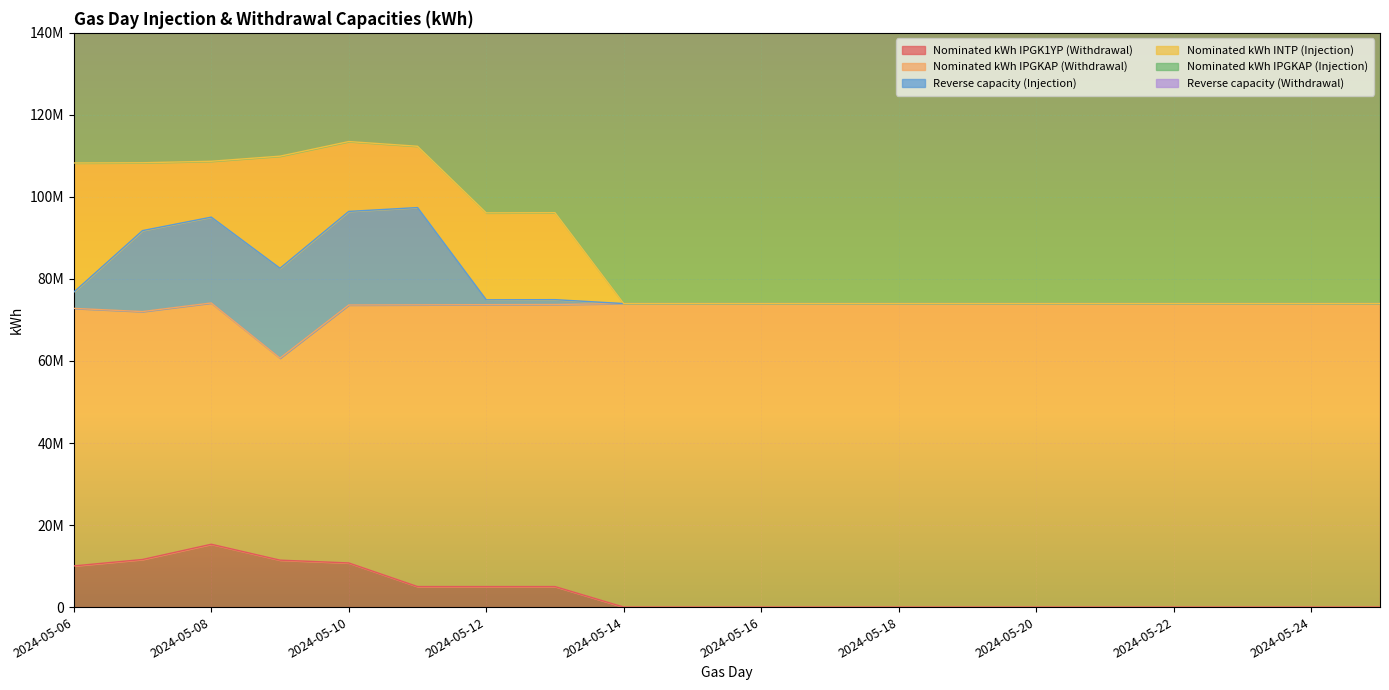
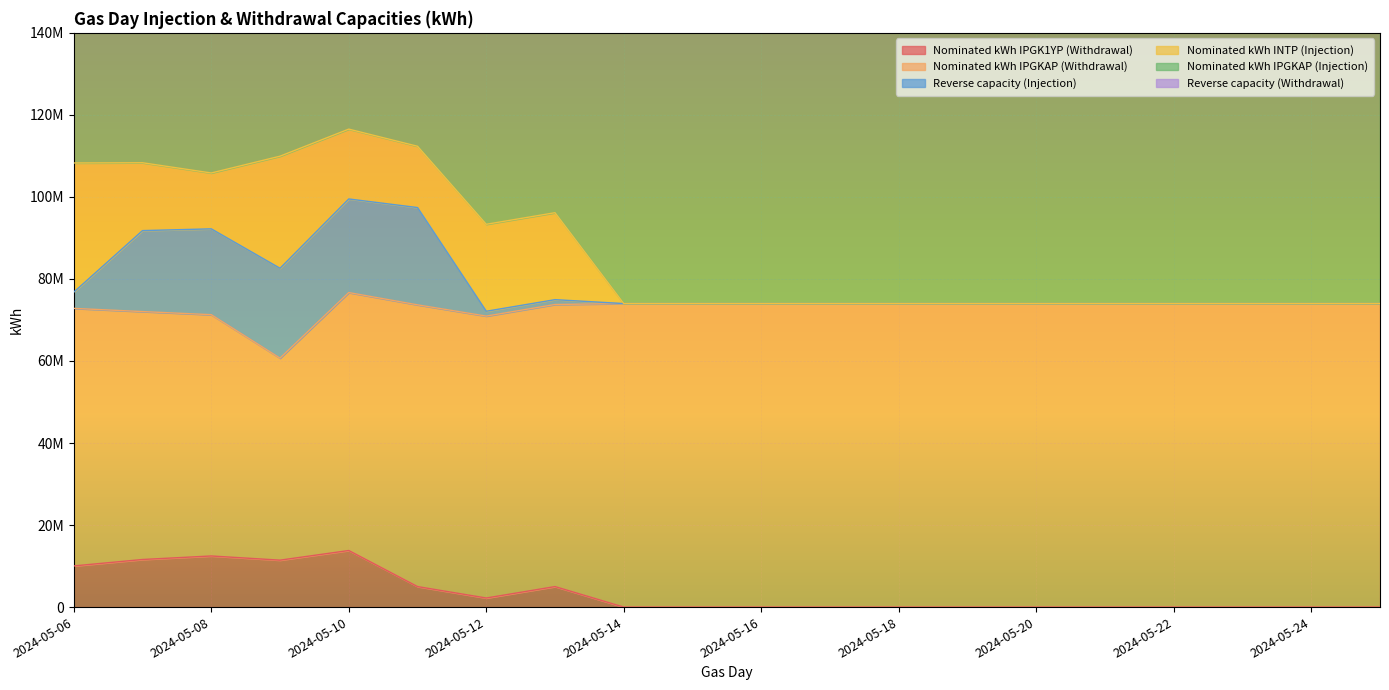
Nominated kWh IPGK1YP (Withdrawal), 2024-05-08: 15000000 -> 12000000
Nominated kWh IPGK1YP (Withdrawal), 2024-05-10: 11000000 -> 14000000
Nominated kWh IPGK1YP (Withdrawal), 2024-05-12: 5000000 -> 2000000
